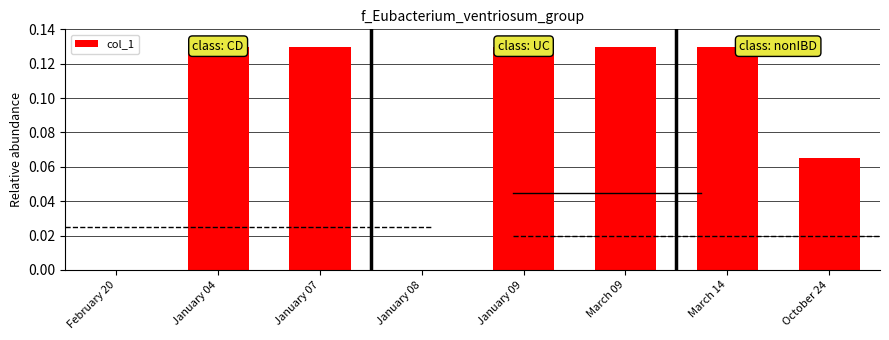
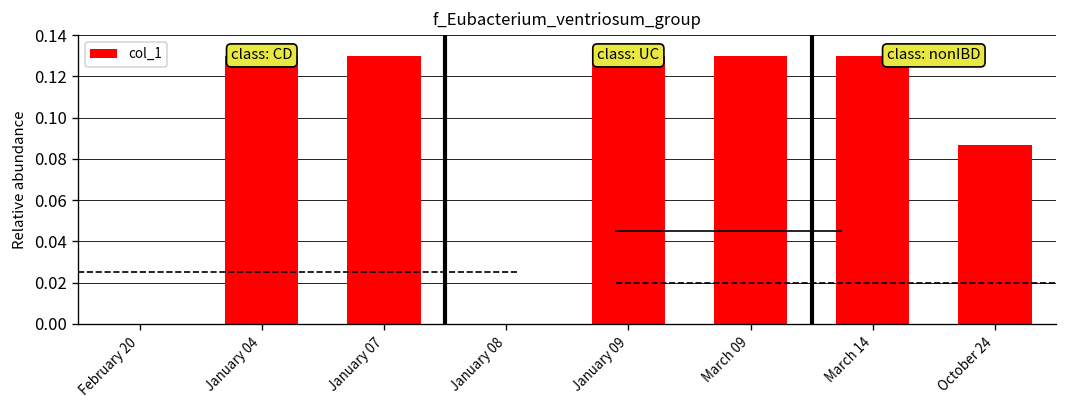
October 24: 0.065 -> 0.087
